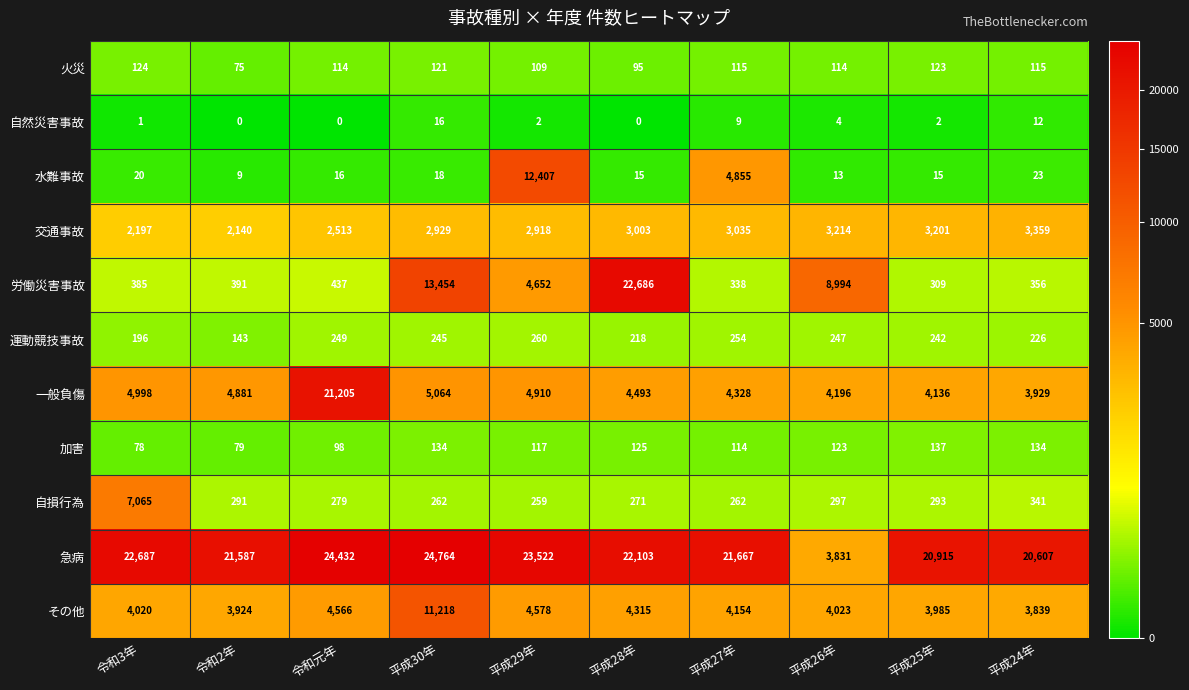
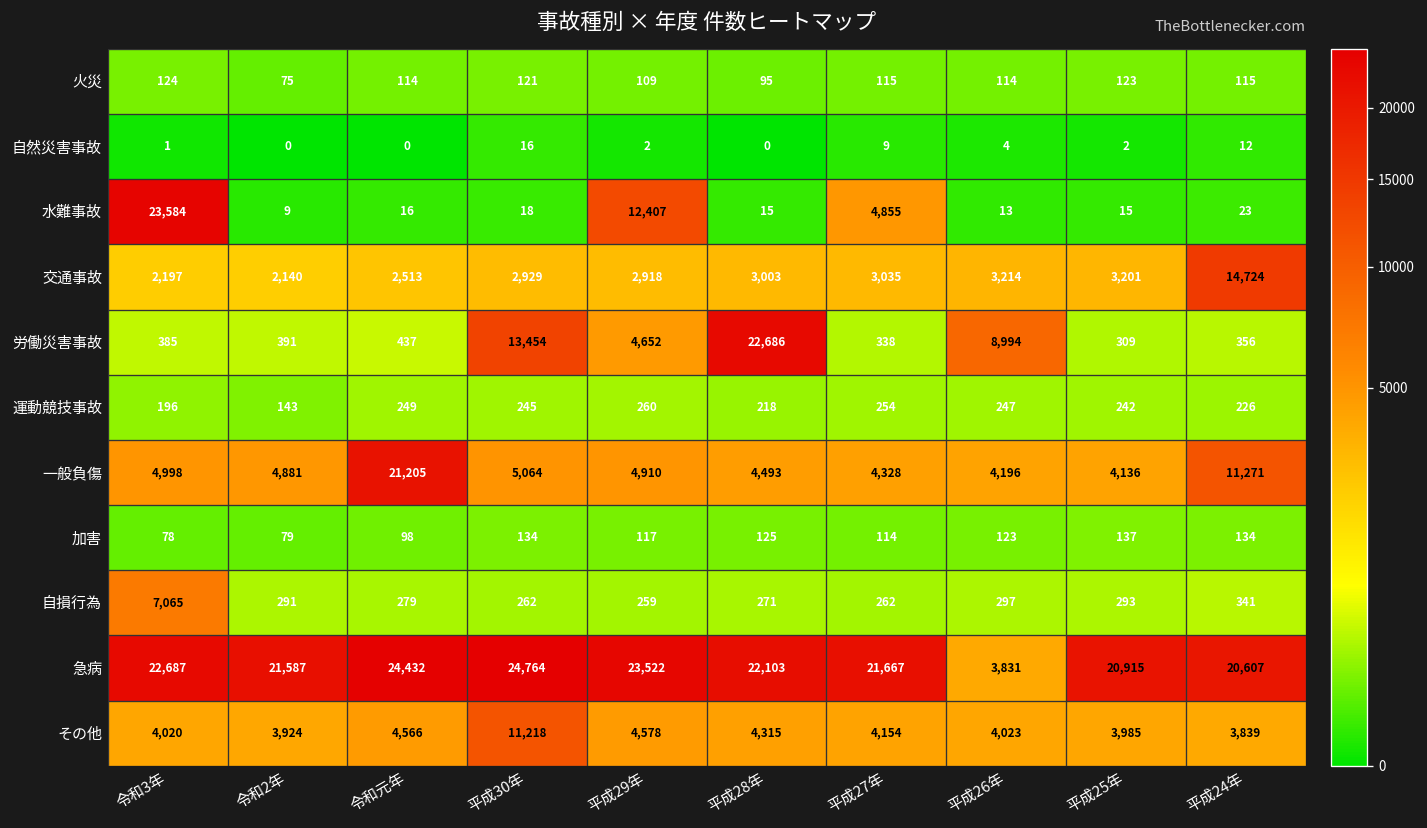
水難事故, 令和3年: 20 -> 23,584
交通事故, 平成24年: 3,359 -> 14,724
一般負傷, 平成24年: 3,929 -> 11,271
